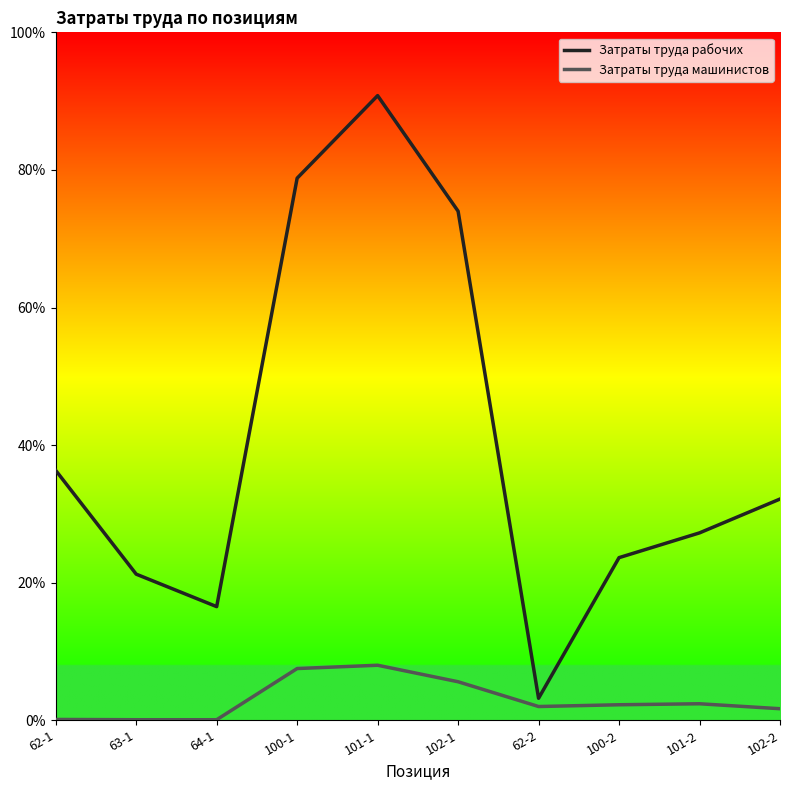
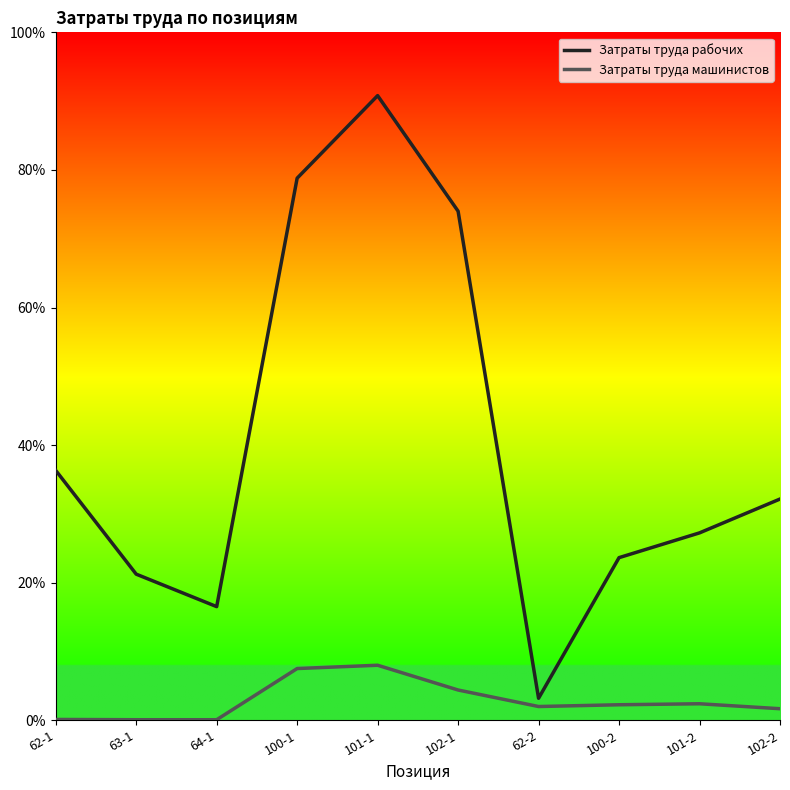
Затраты труда машинистов, 102-1: 6% -> 4%
